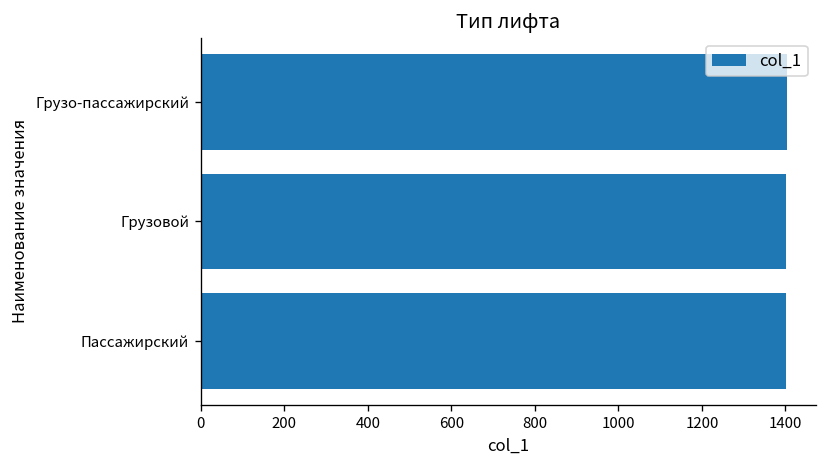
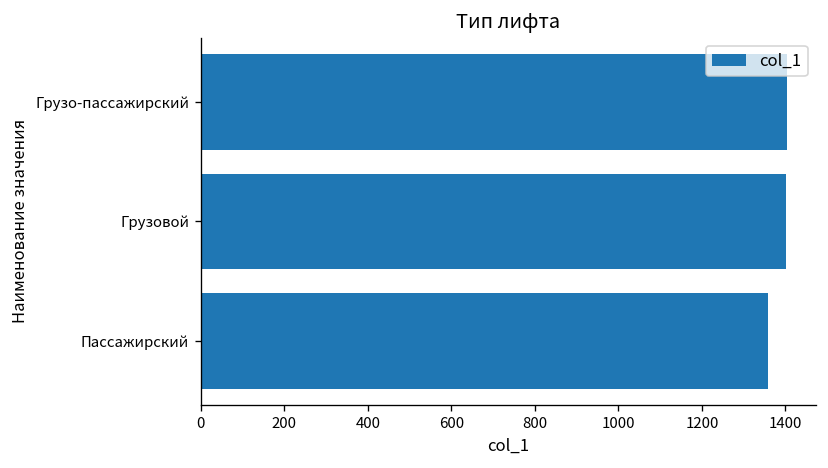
Пассажирский: 1400 -> 1360
